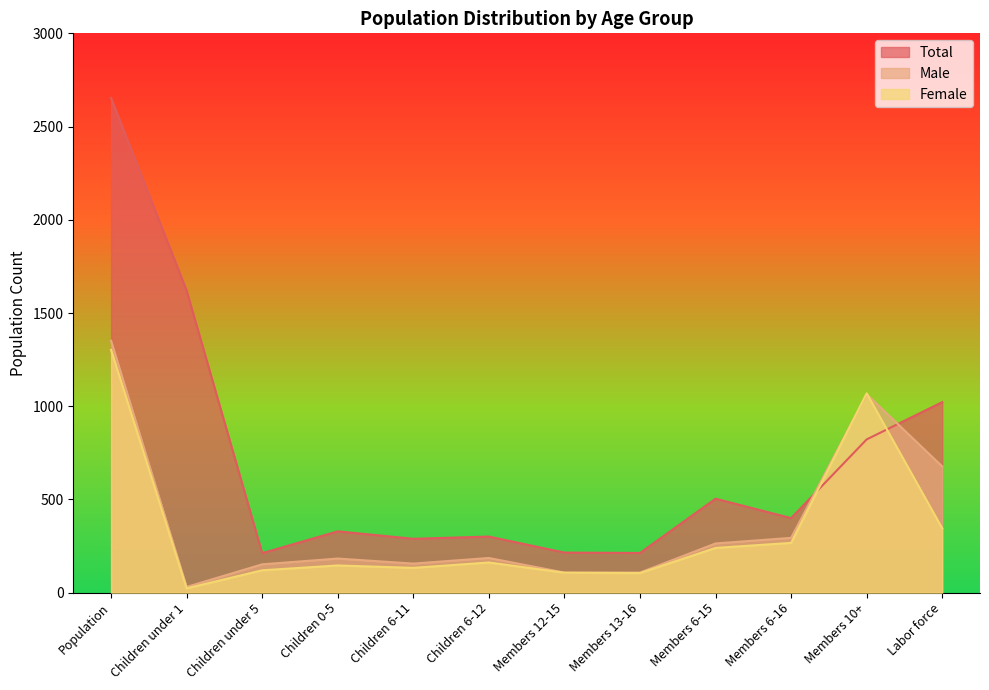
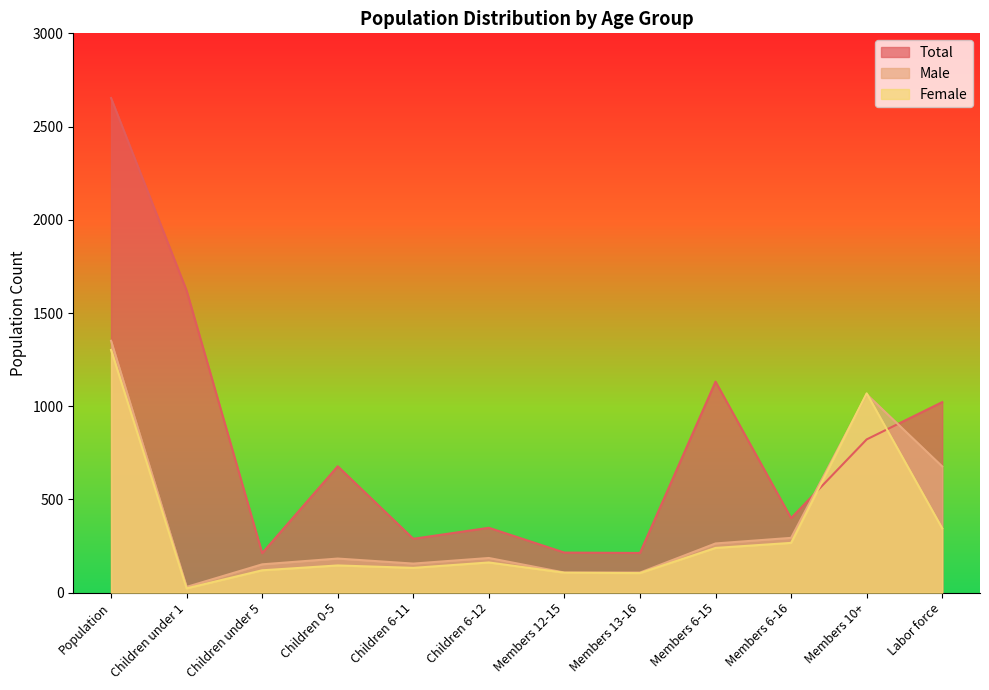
Total, Children 0-5: 330 -> 680
Total, Children 6-12: 300 -> 350
Total, Members 6-15: 500 -> 1130
